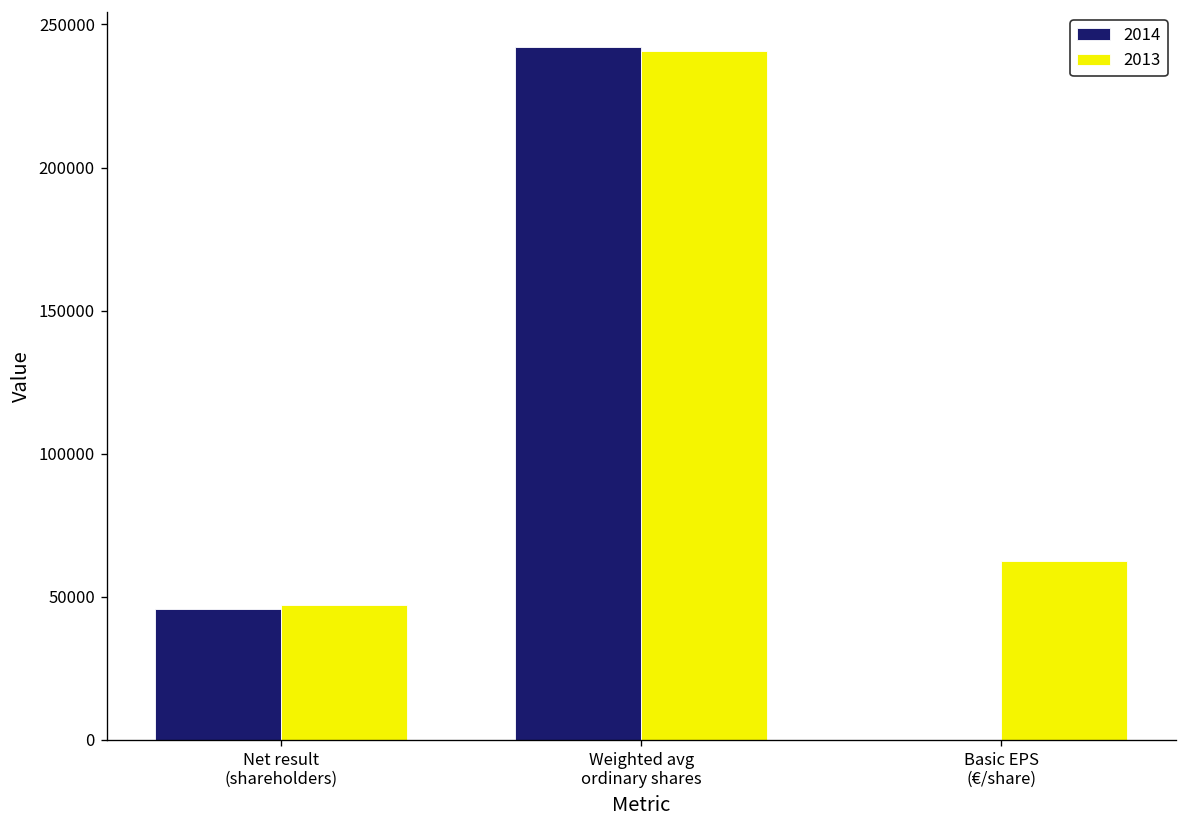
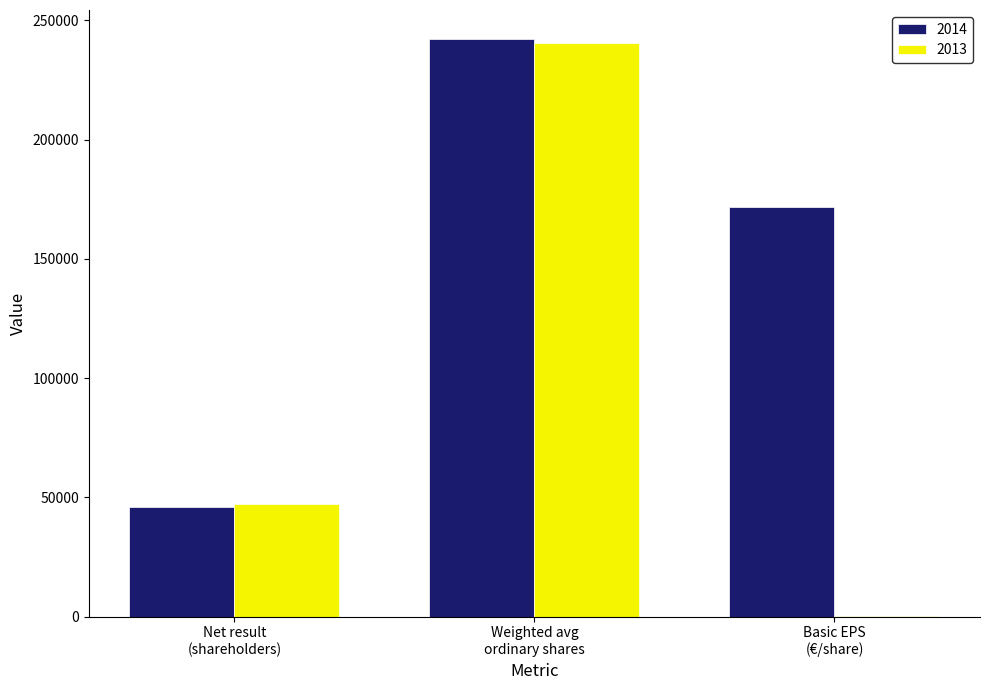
2014, Basic EPS (€/share): 0 -> 172000
2013, Basic EPS (€/share): 63000 -> 0
